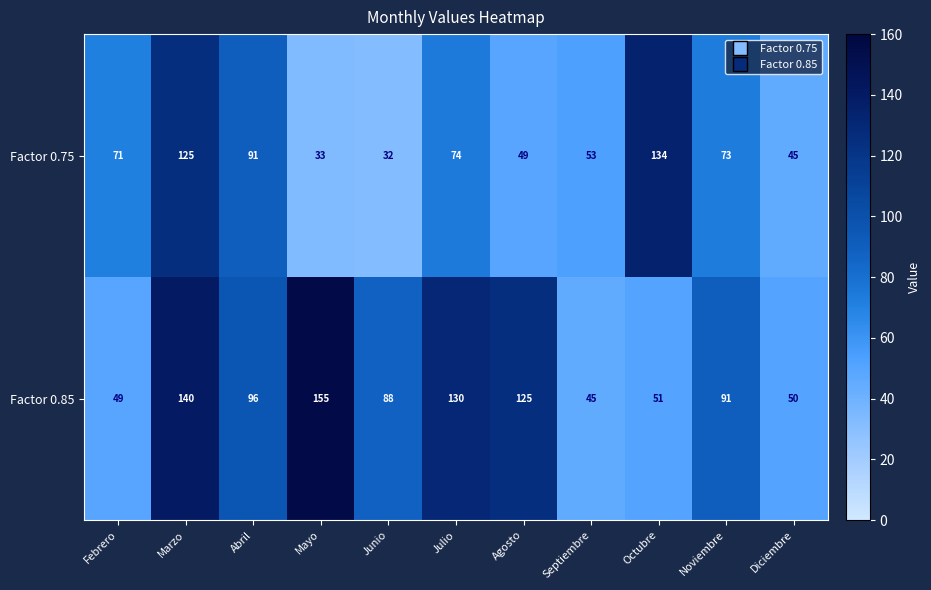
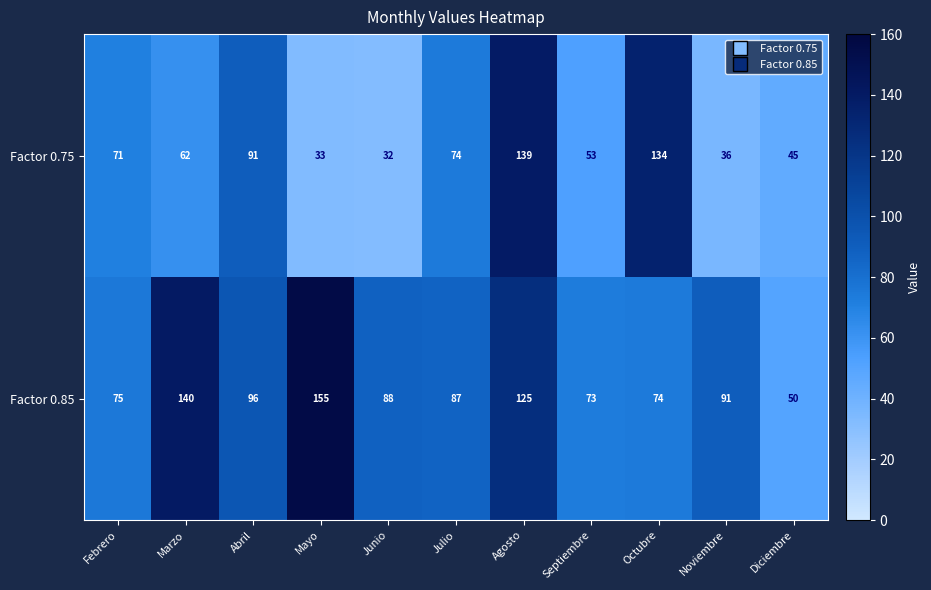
Factor 0.75, Marzo: 125 -> 62
Factor 0.75, Agosto: 49 -> 139
Factor 0.75, Noviembre: 73 -> 36
Factor 0.85, Febrero: 49 -> 75
Factor 0.85, Julio: 130 -> 87
Factor 0.85, Septiembre: 45 -> 73
Factor 0.85, Octubre: 51 -> 74
